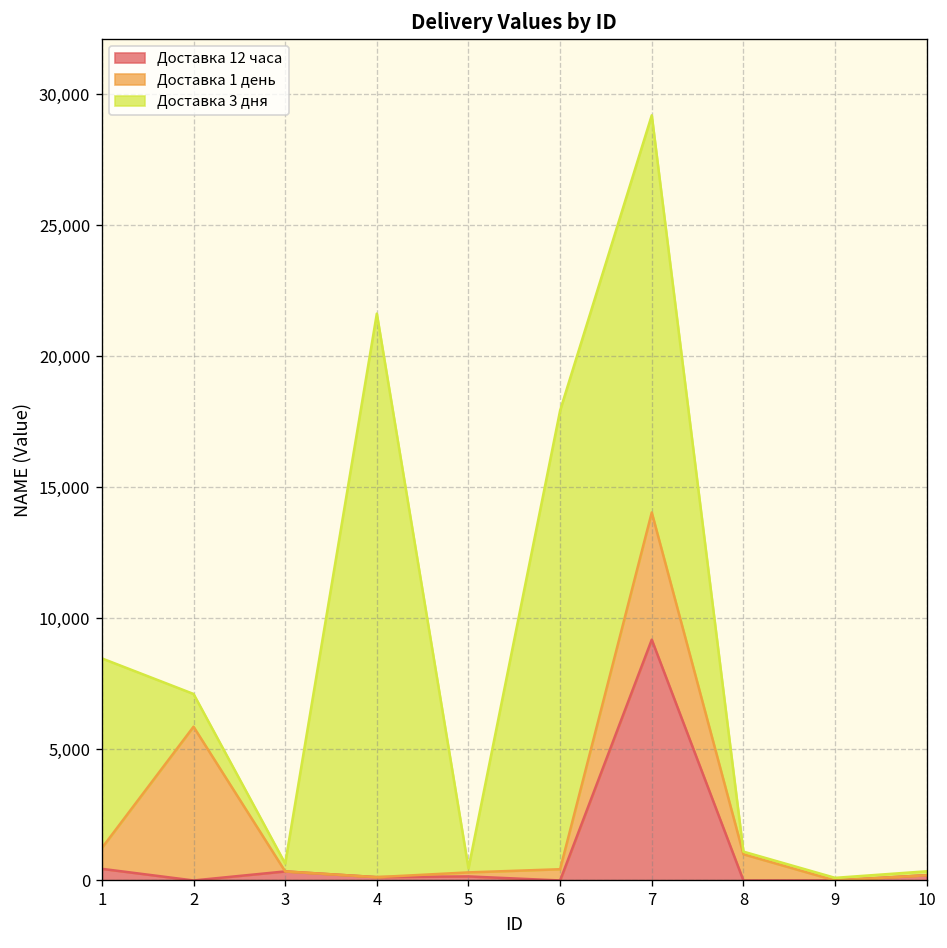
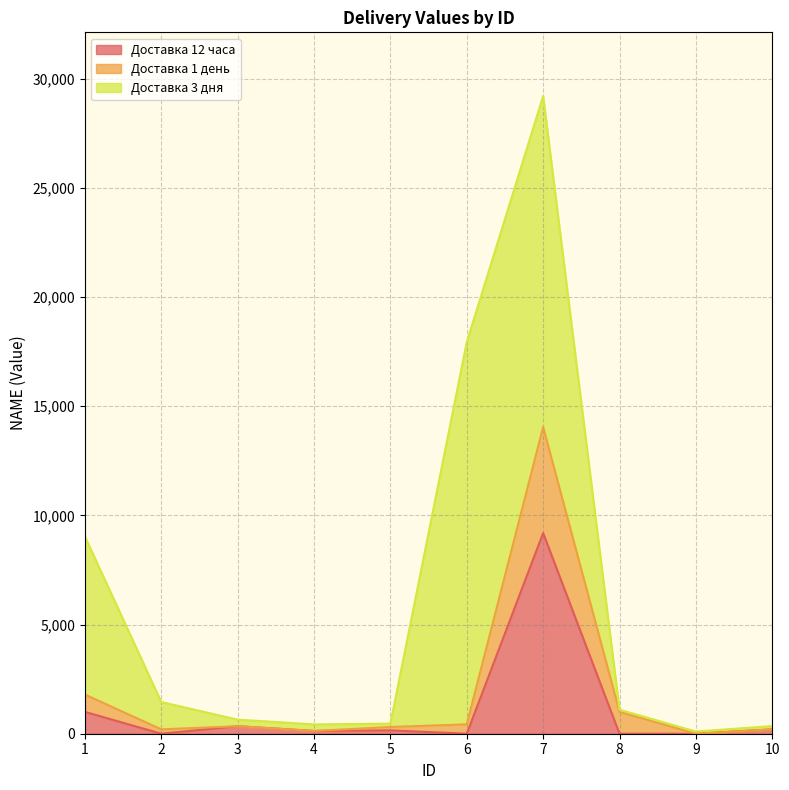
Доставка 12 часа, 1: 400 -> 1,000
Доставка 1 день, 2: 5,900 -> 200
Доставка 3 дня, 4: 21,500 -> 300
